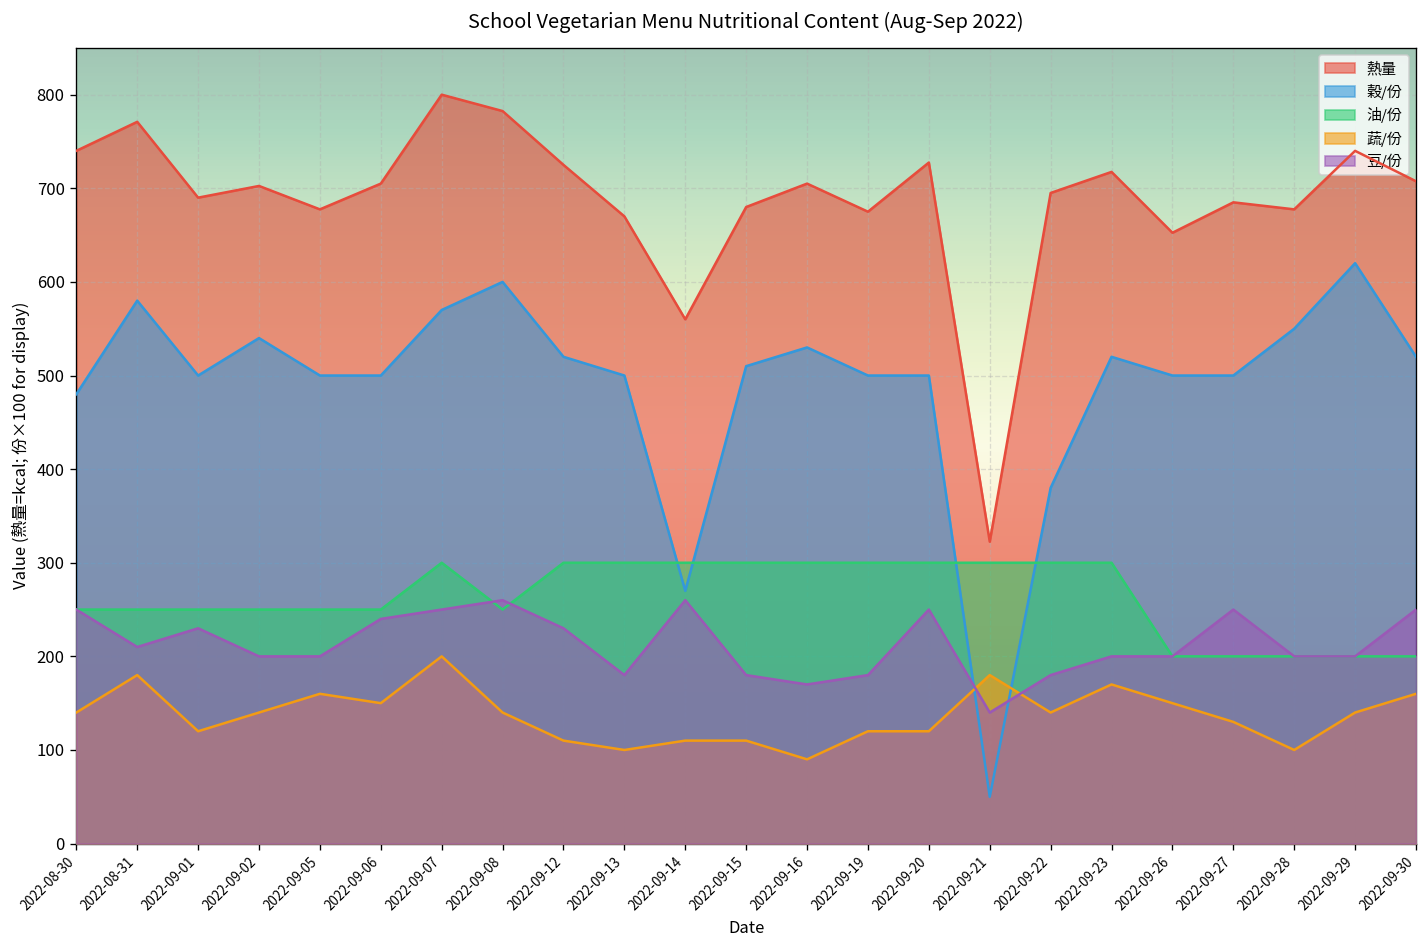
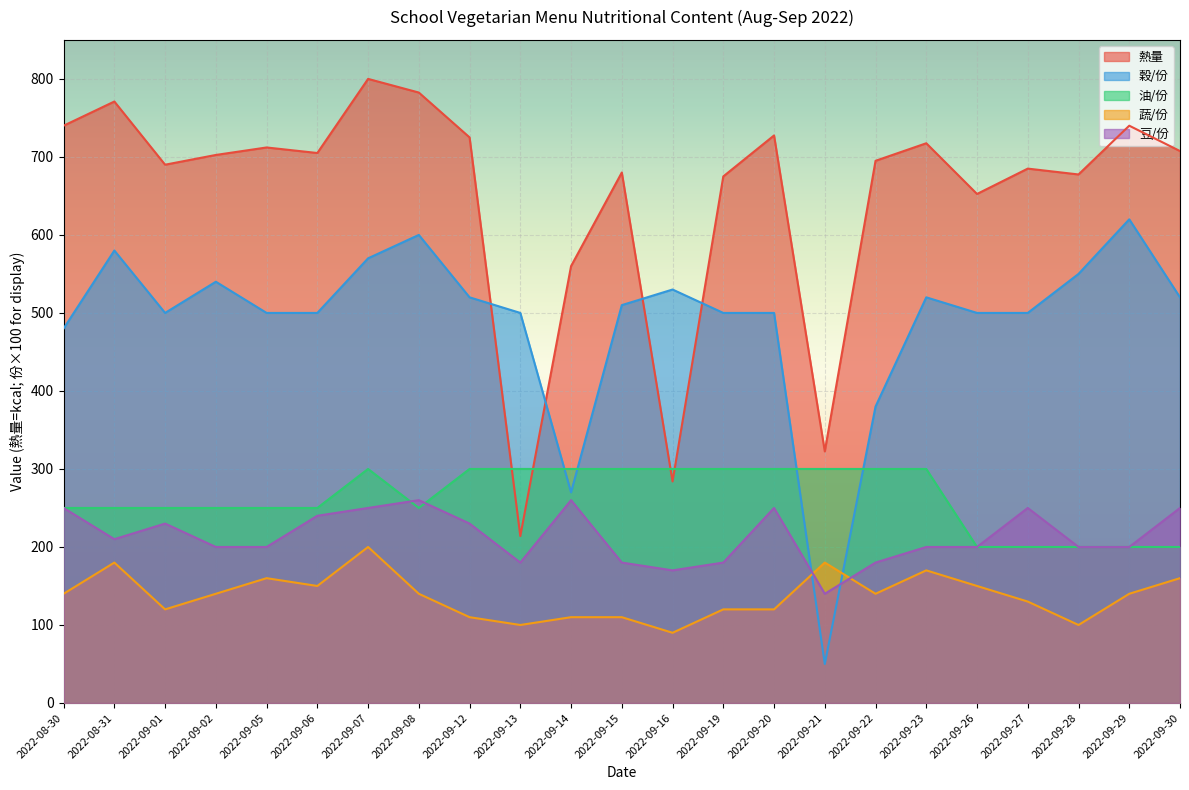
熱量, 2022-09-05: 680 -> 710
熱量, 2022-09-13: 670 -> 210
熱量, 2022-09-16: 710 -> 280
